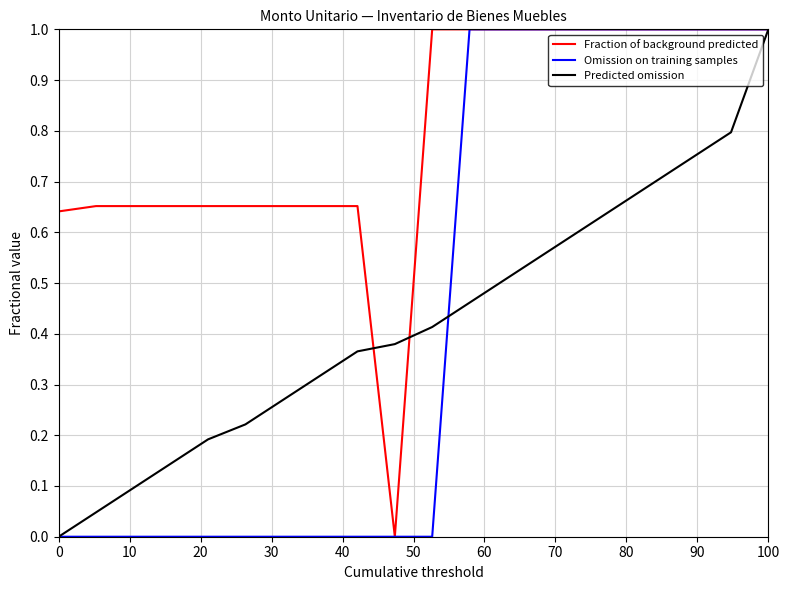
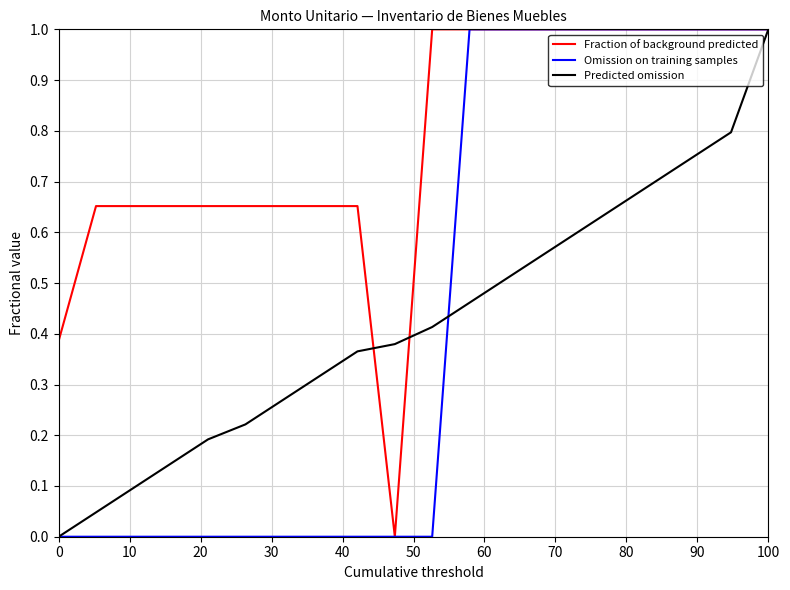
Fraction of background predicted, 0: 0.64 -> 0.39
